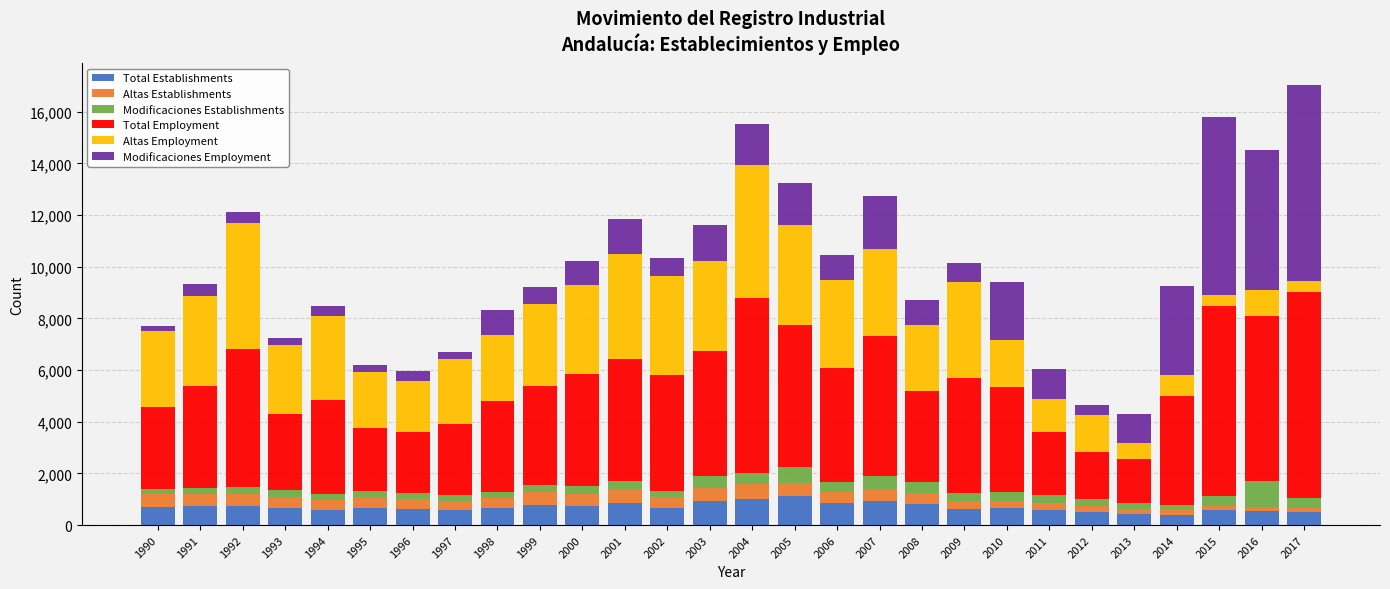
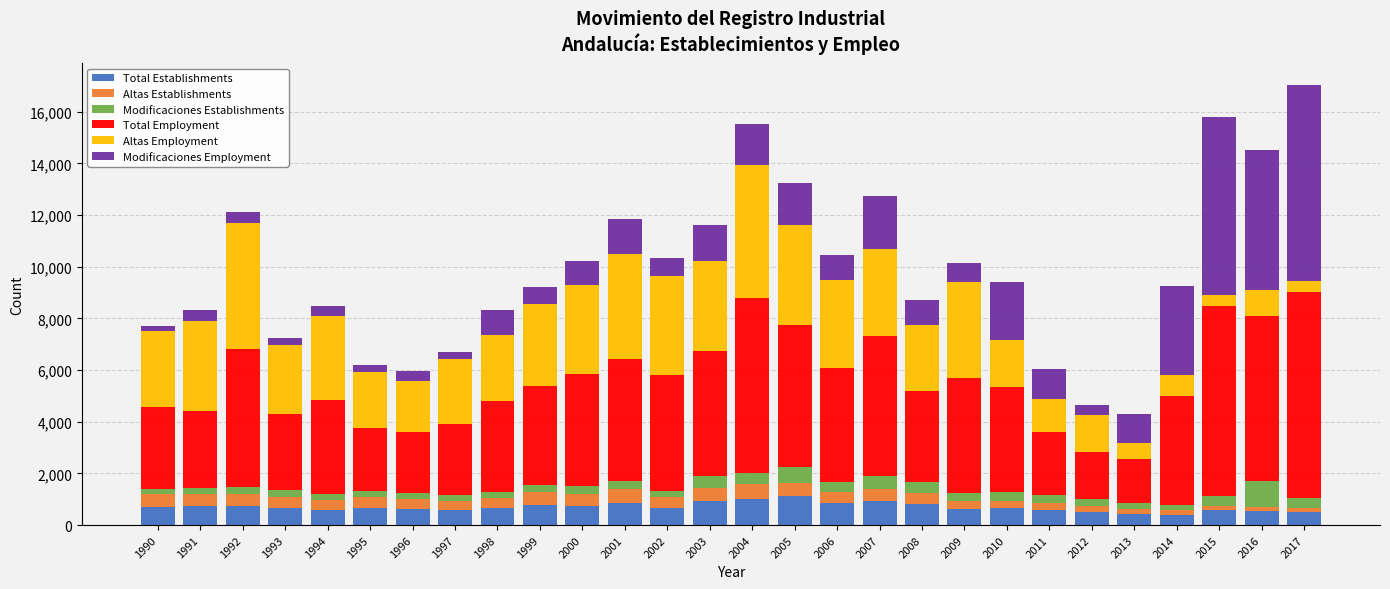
Total Employment, 1991: 3,900 -> 3,000
